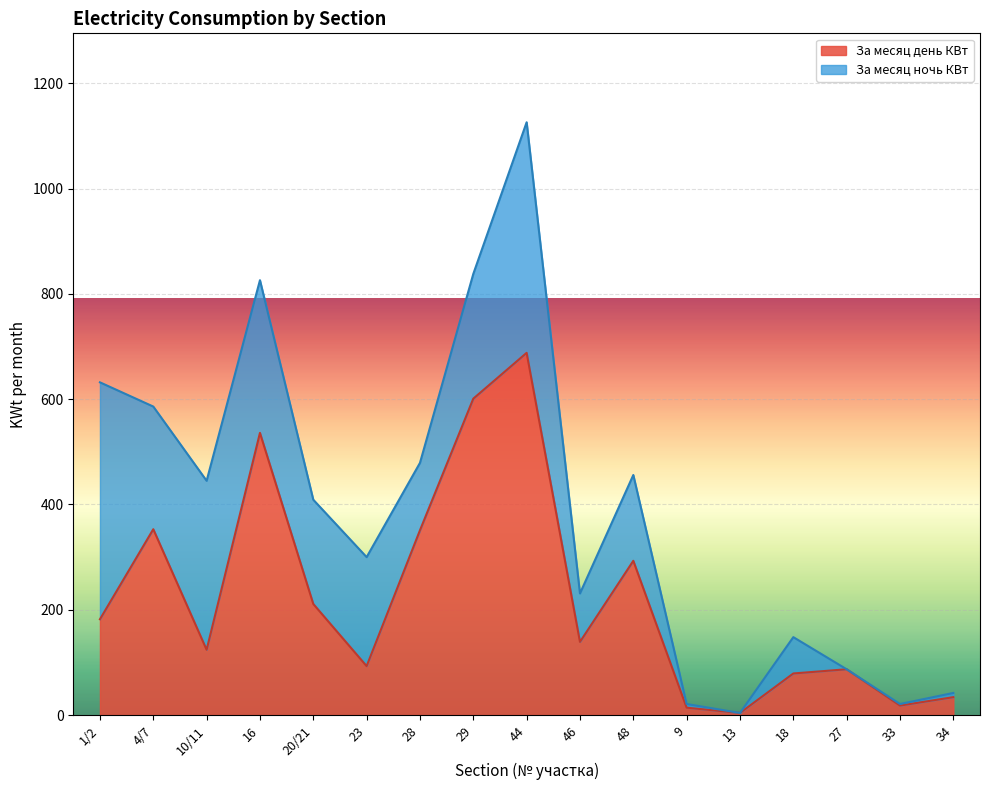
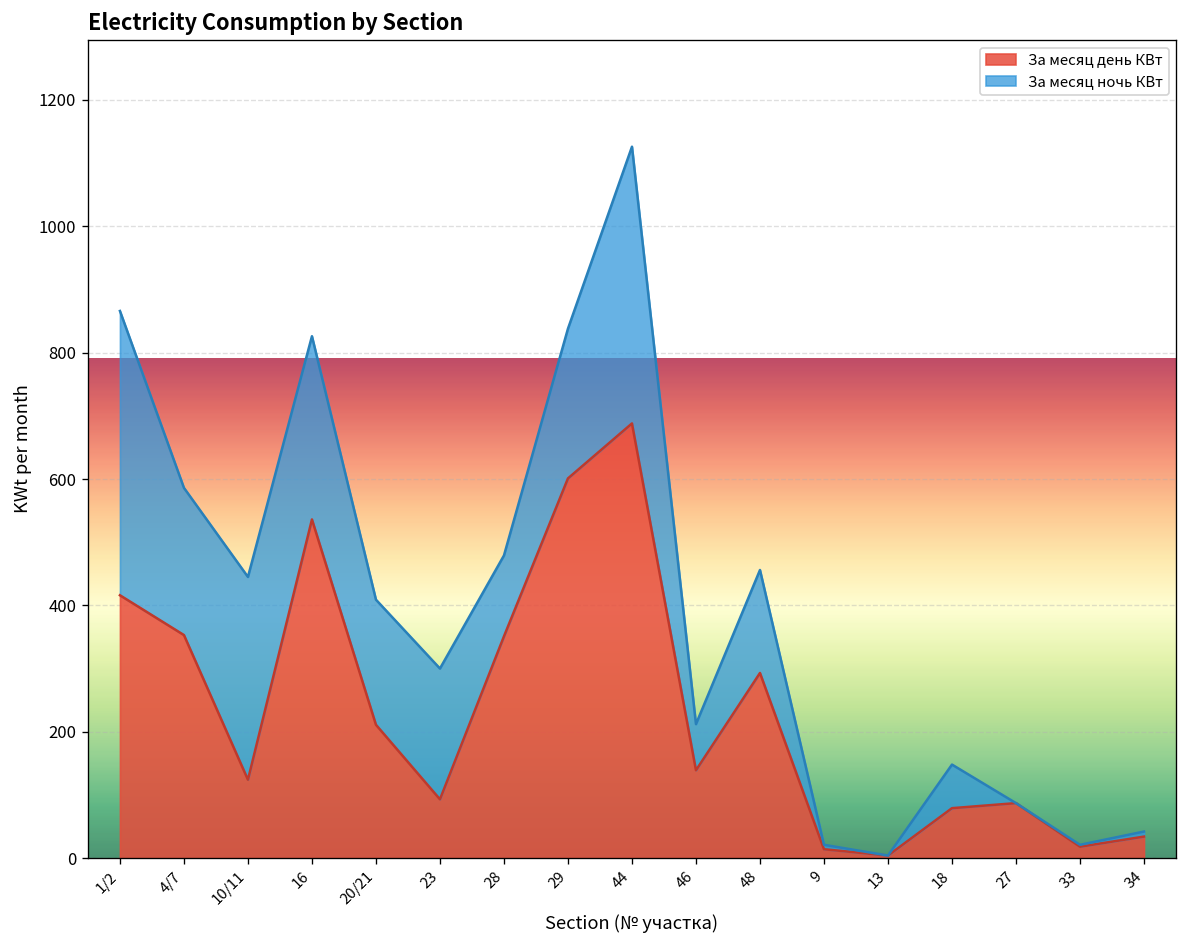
За месяц день КВт, 1/2: 180 -> 420
За месяц ночь КВт, 46: 90 -> 70
